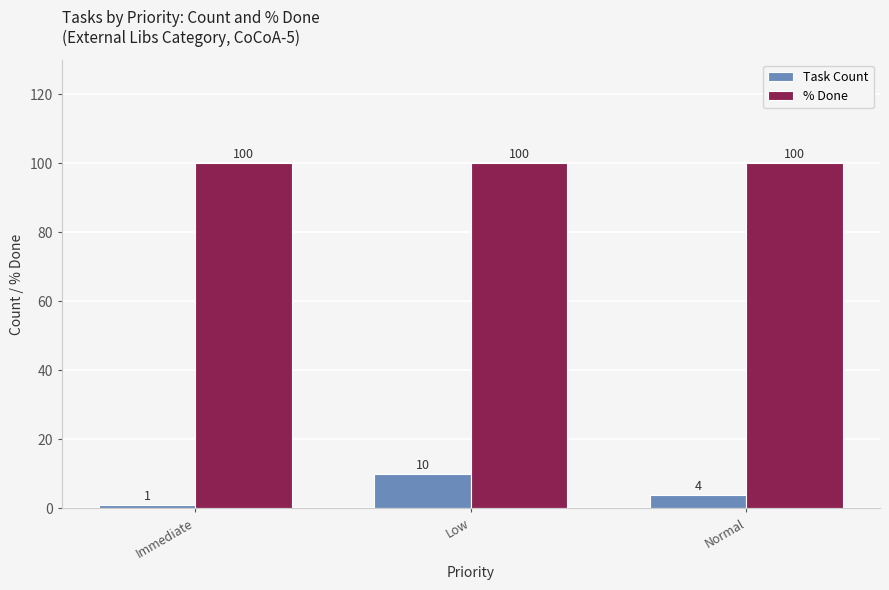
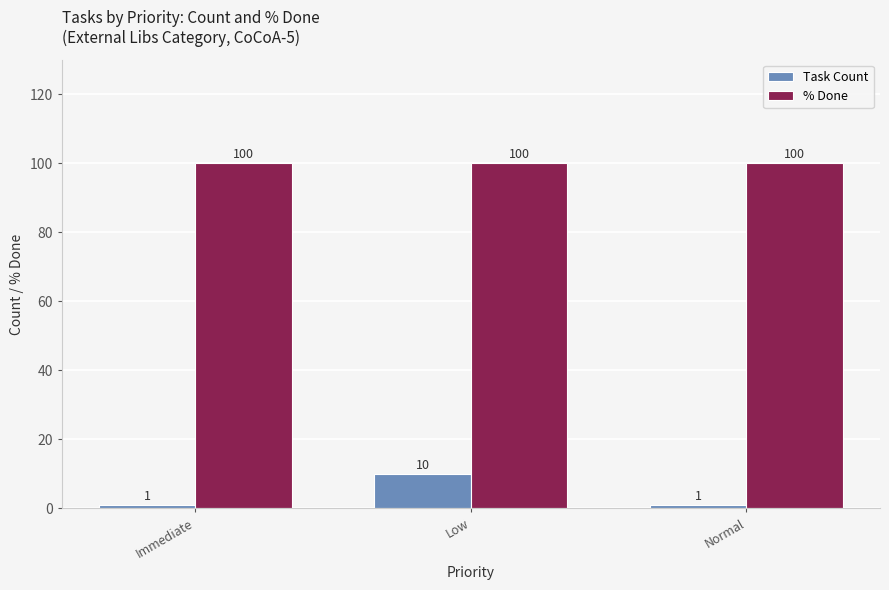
Task Count, Normal: 4 -> 1
